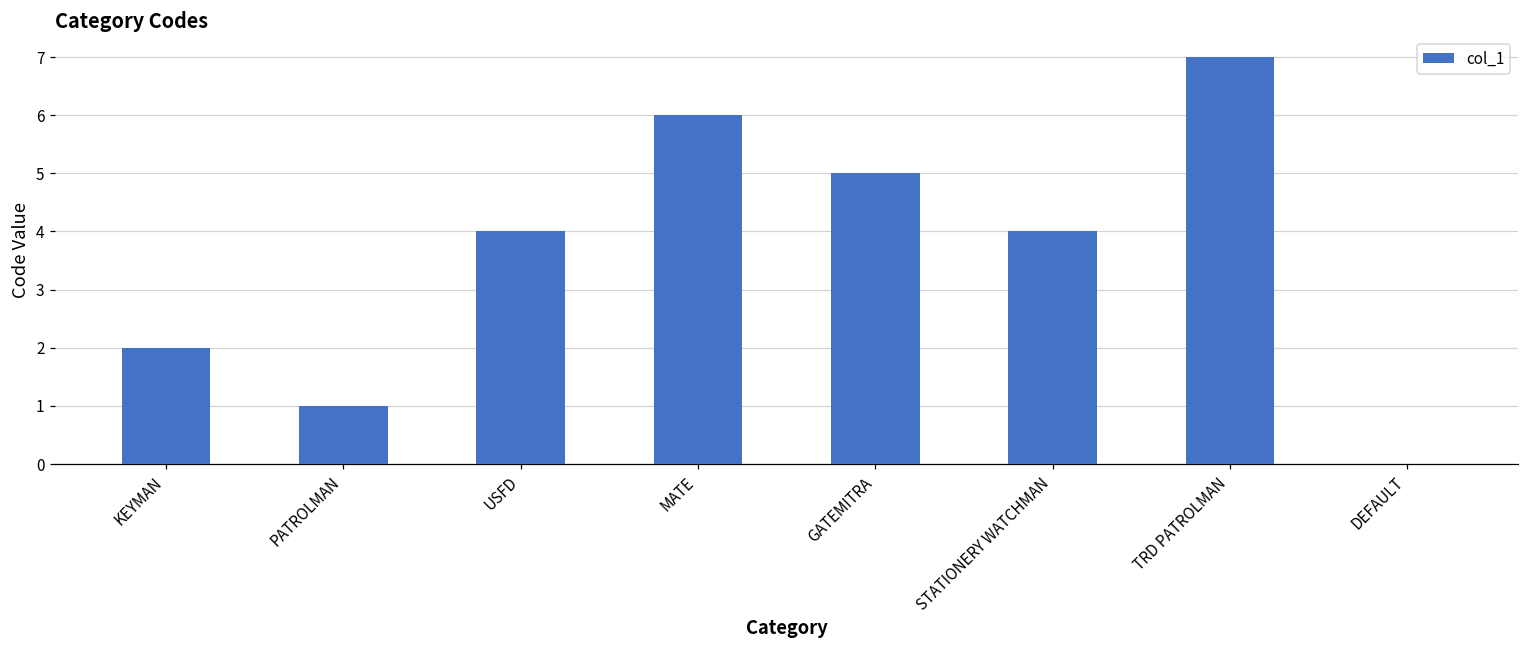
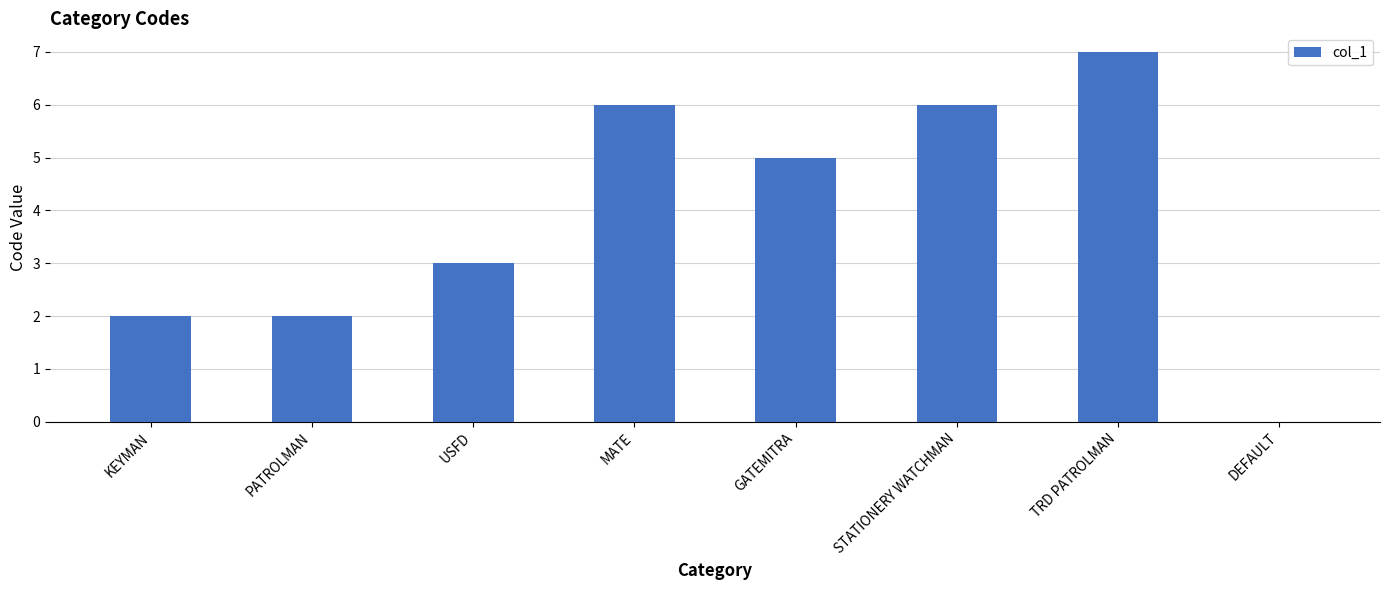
PATROLMAN: 1 -> 2
USFD: 4 -> 3
STATIONERY WATCHMAN: 4 -> 6
